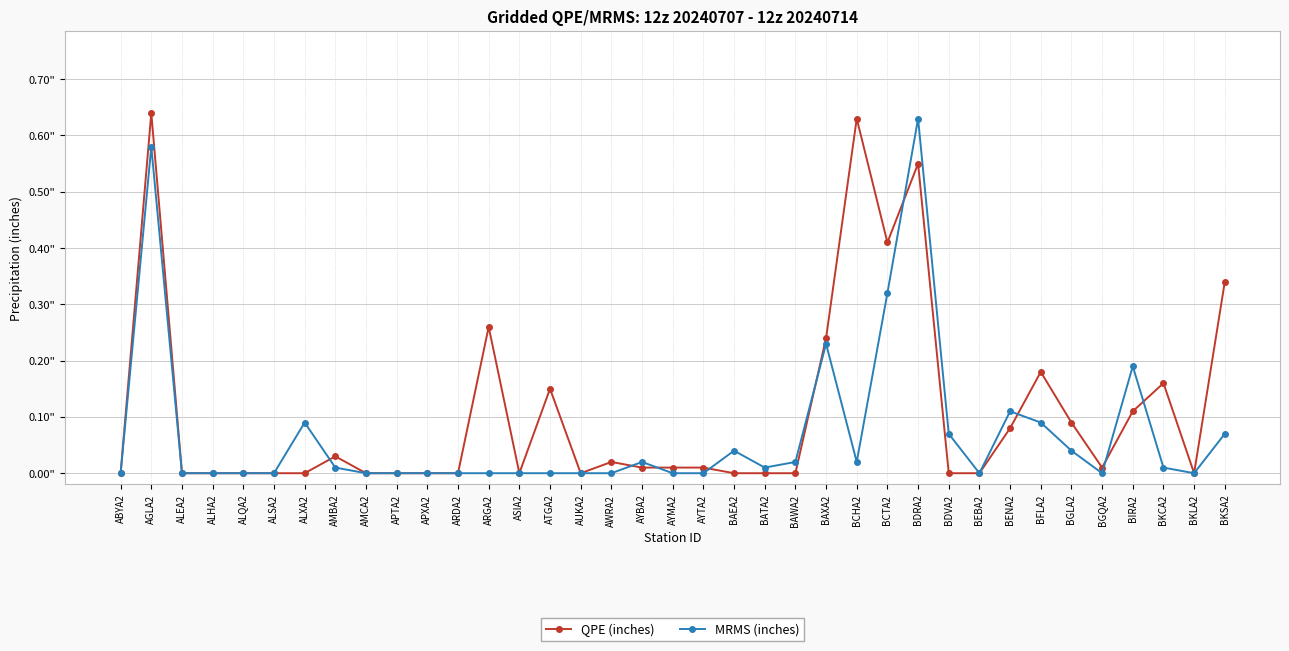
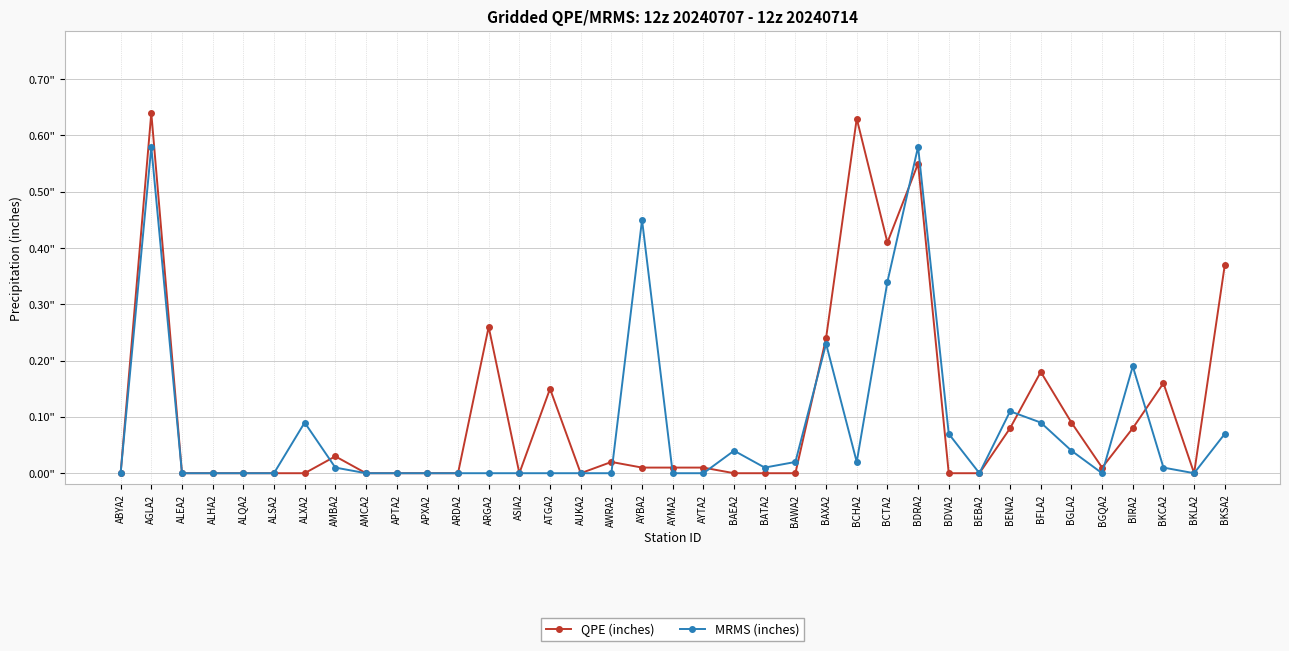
MRMS (inches), AYBA2: 0.02" -> 0.45"
MRMS (inches), BCTA2: 0.32" -> 0.34"
MRMS (inches), BDRA2: 0.63" -> 0.58"
QPE (inches), BIRA2: 0.11" -> 0.08"
QPE (inches), BKSA2: 0.34" -> 0.37"
